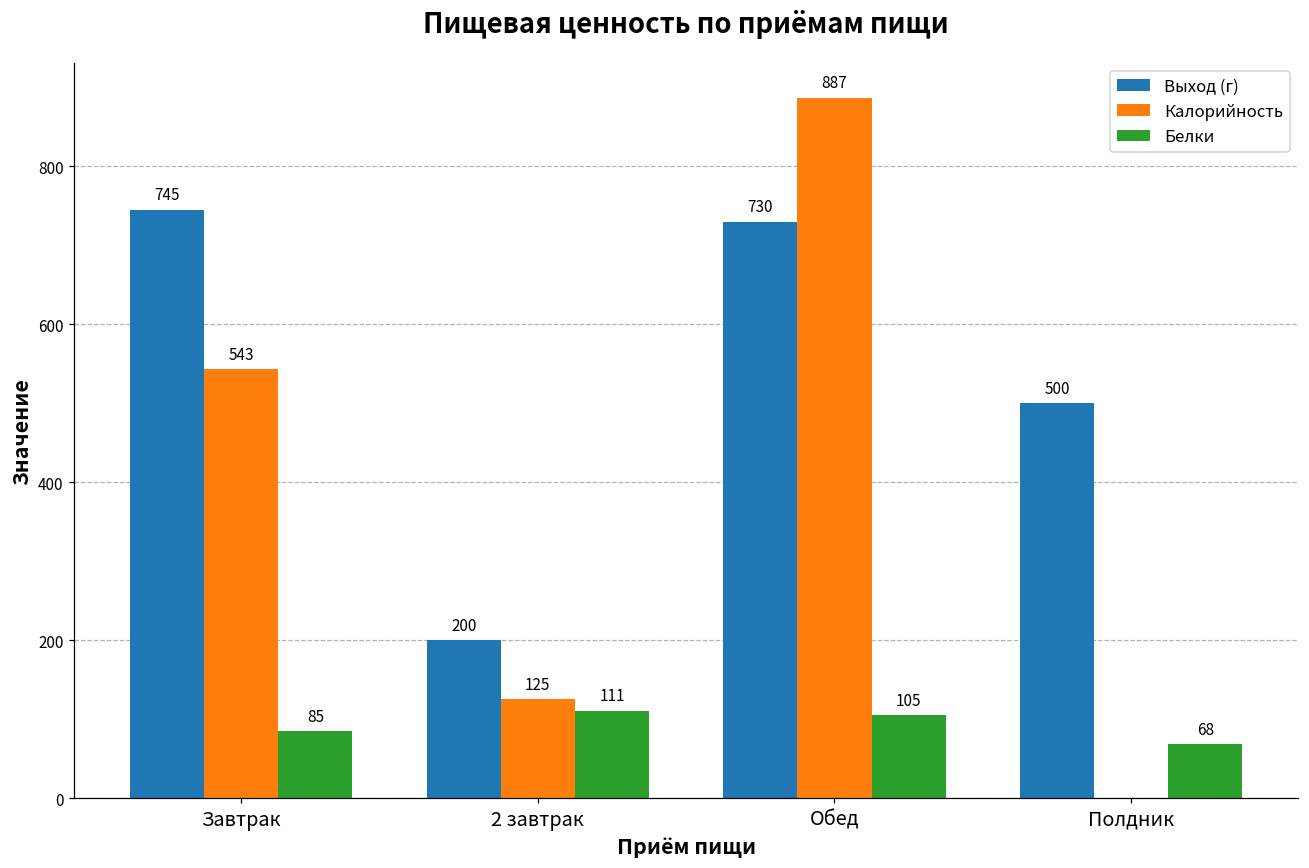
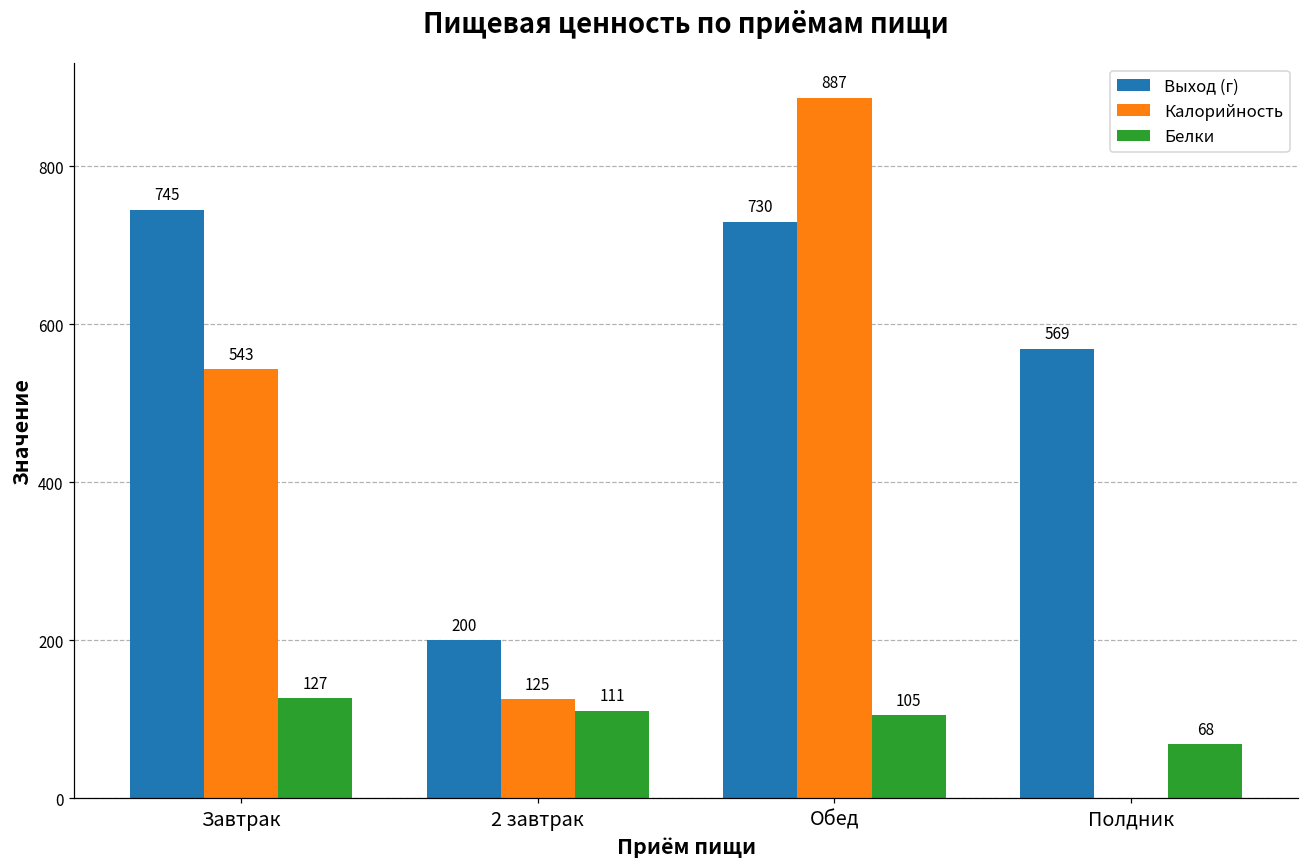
Белки, Завтрак: 85 -> 127
Выход (г), Полдник: 500 -> 569
